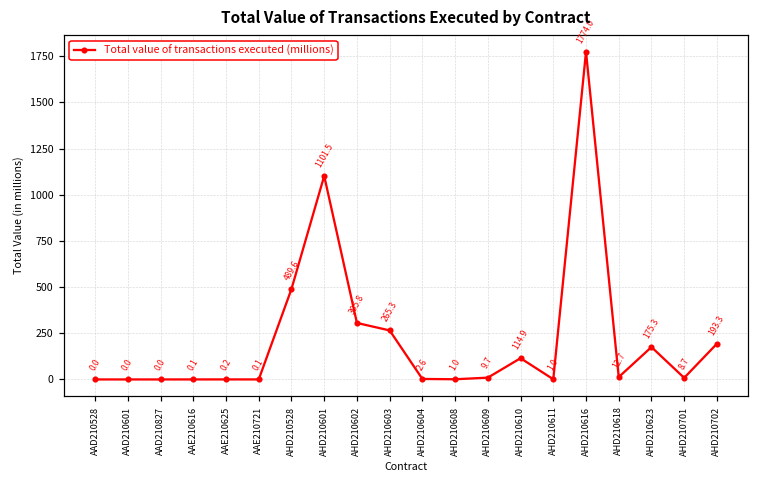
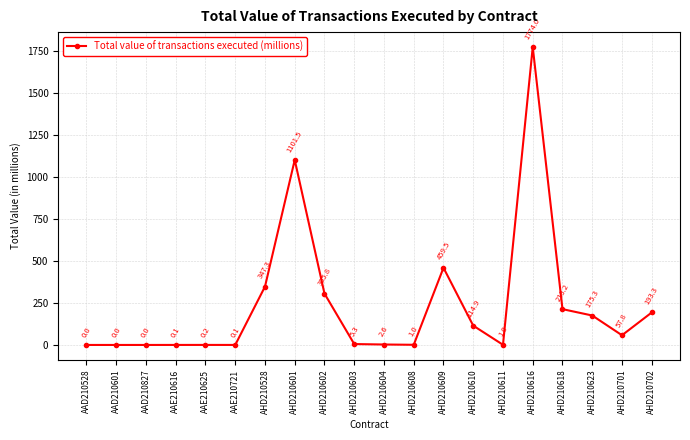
AHD210528: 489.6 -> 347.3
AHD210603: 265.3 -> 5.3
AHD210609: 9.7 -> 459.5
AHD210618: 12.7 -> 213.2
AHD210701: 8.7 -> 57.8
